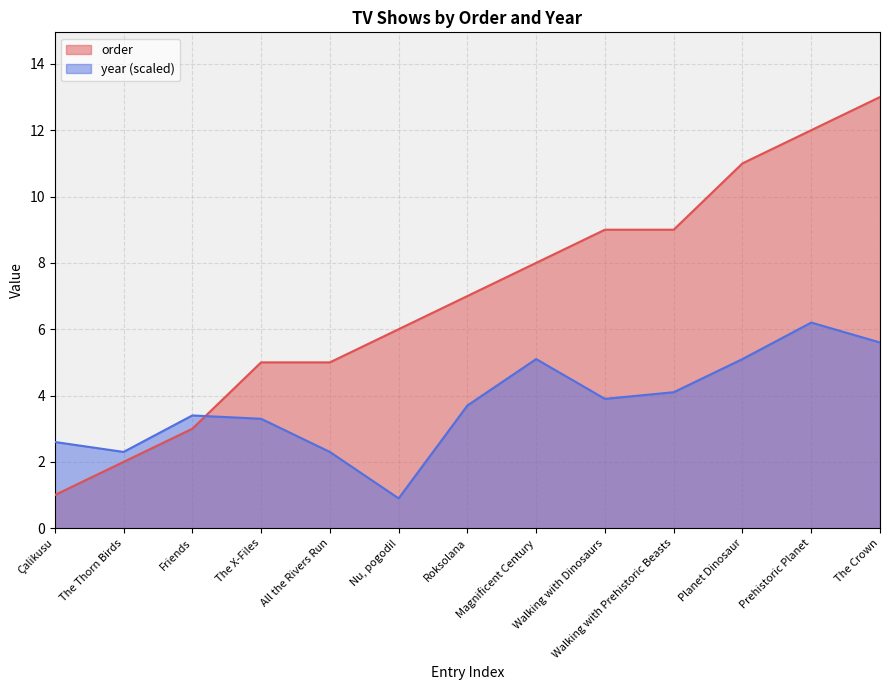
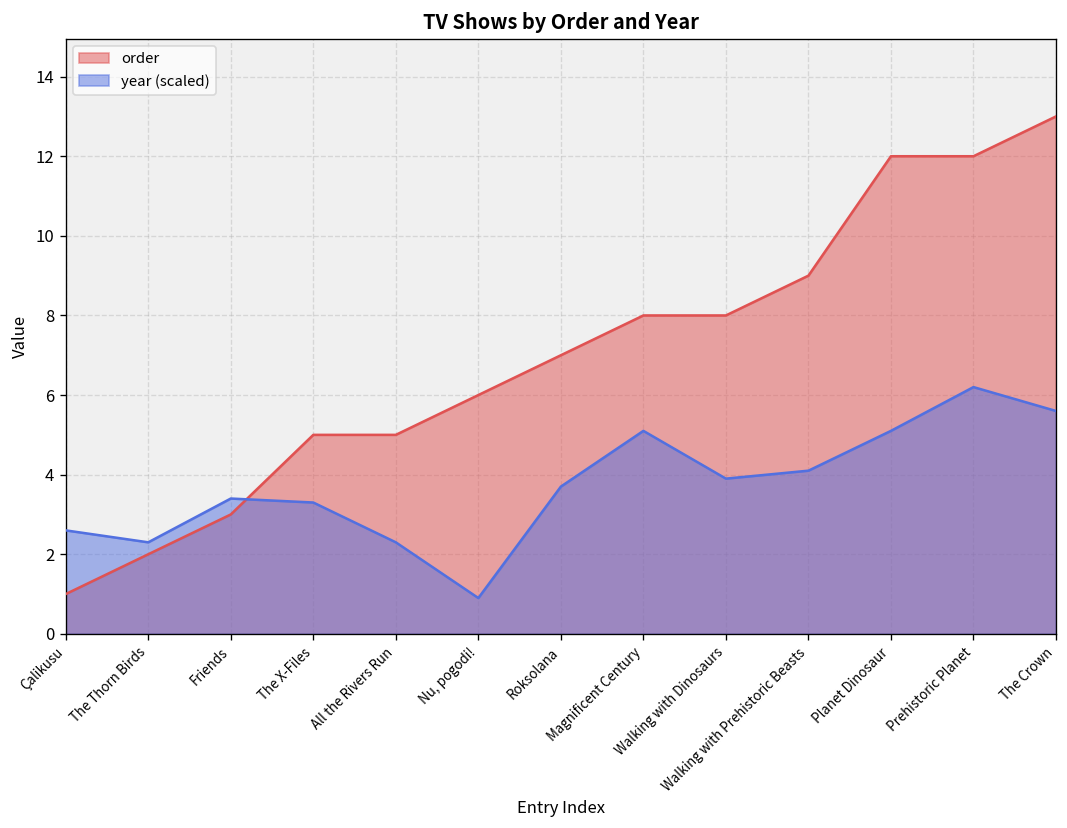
order, Walking with Dinosaurs: 9 -> 8
order, Planet Dinosaur: 11 -> 12
